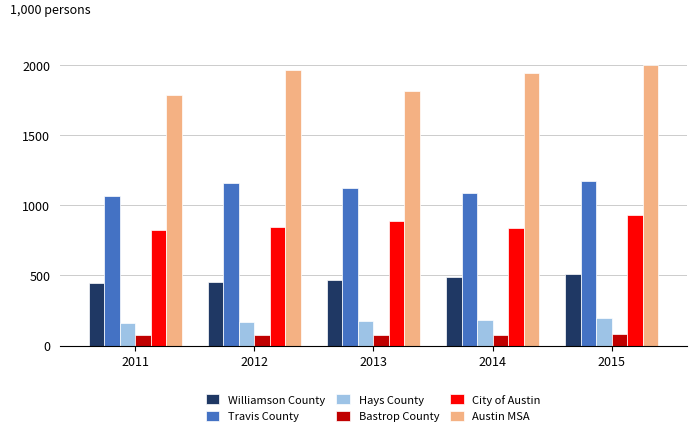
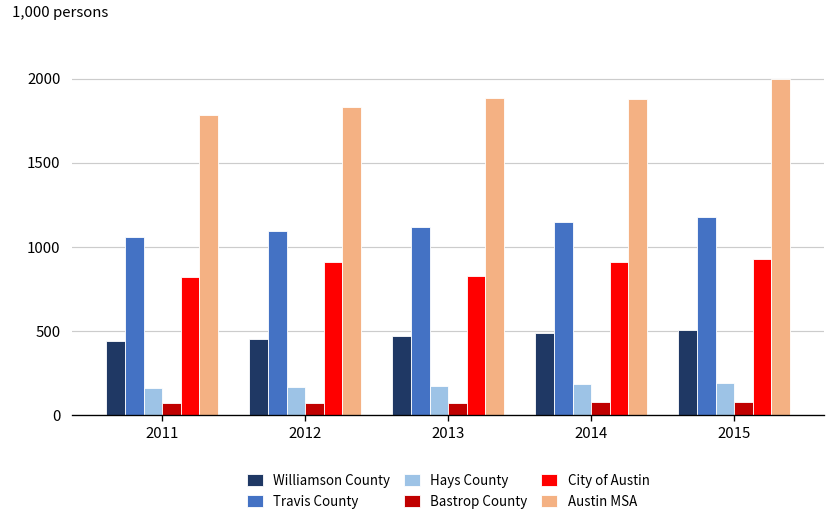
Travis County, 2012: 1160 -> 1100
City of Austin, 2012: 840 -> 910
Austin MSA, 2012: 1960 -> 1830
City of Austin, 2013: 890 -> 830
Austin MSA, 2013: 1810 -> 1880
Travis County, 2014: 1090 -> 1150
City of Austin, 2014: 840 -> 910
Austin MSA, 2014: 1940 -> 1880
